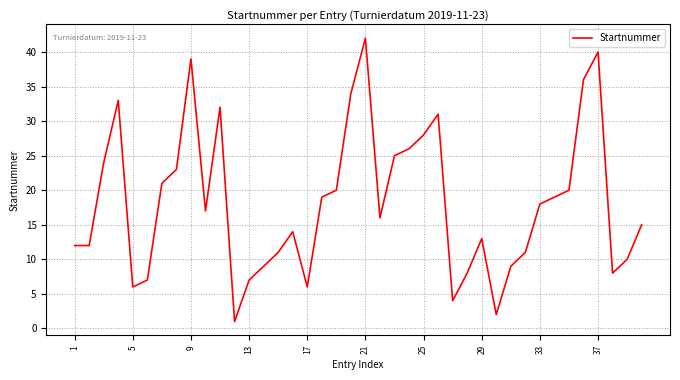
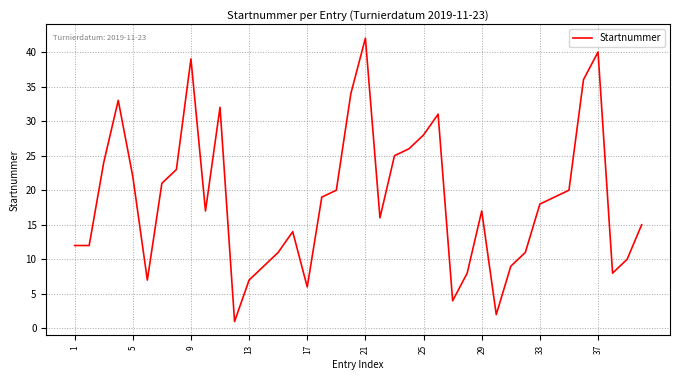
5: 6 -> 22
29: 13 -> 17
